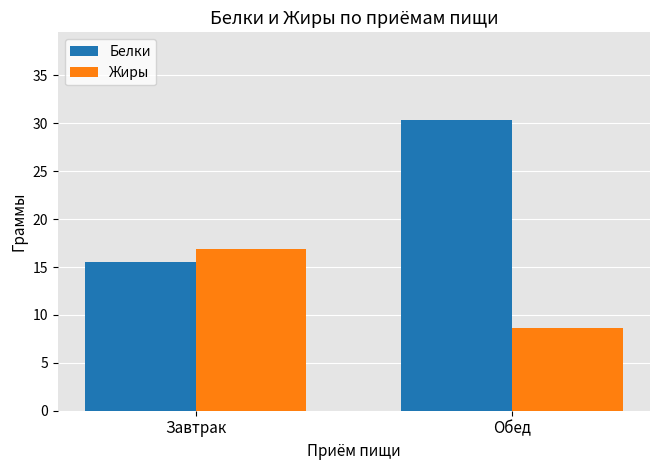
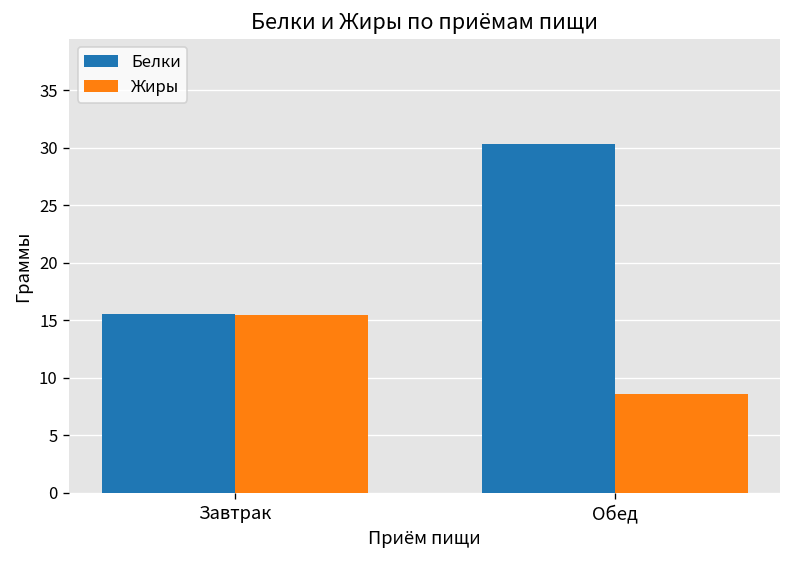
Жиры, Завтрак: 17 -> 15
